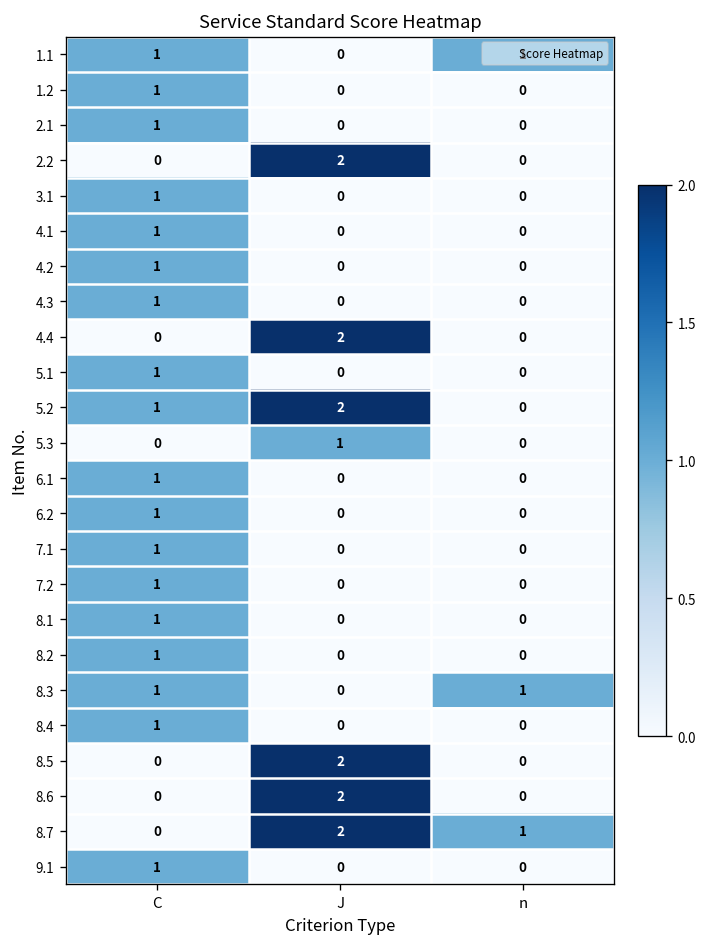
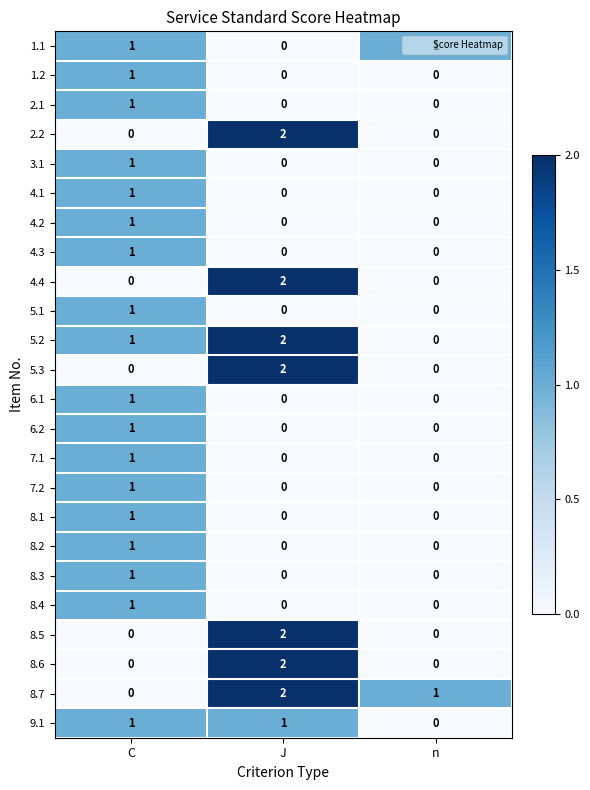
5.3, J: 1 -> 2
8.3, n: 1 -> 0
9.1, J: 0 -> 1
